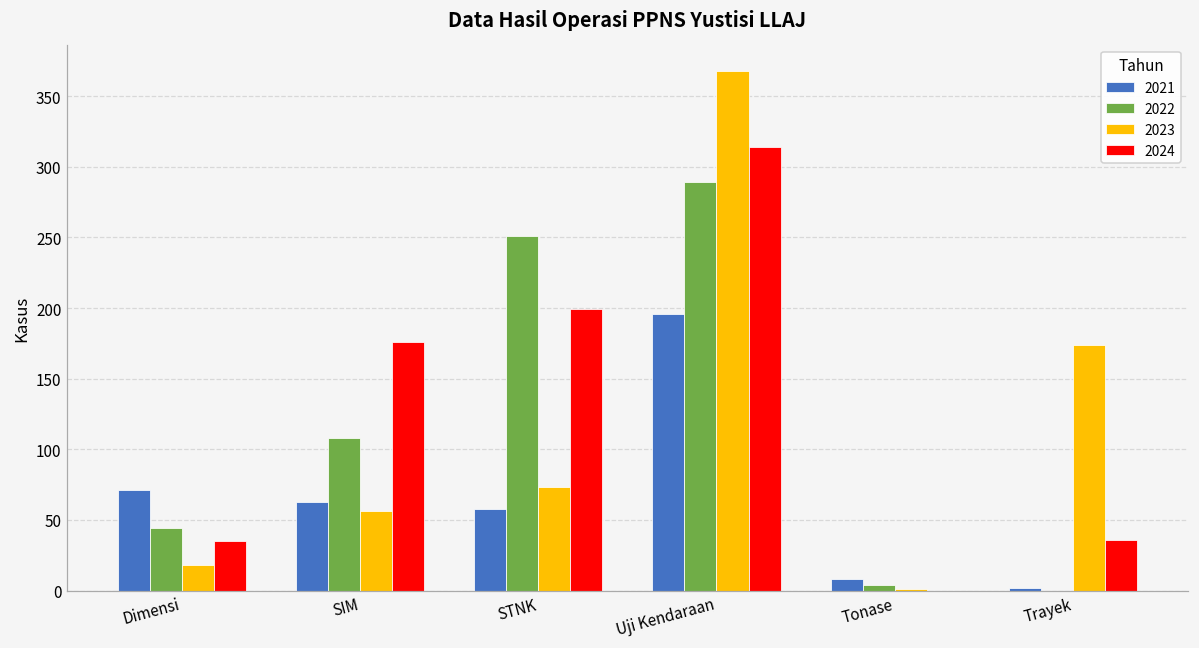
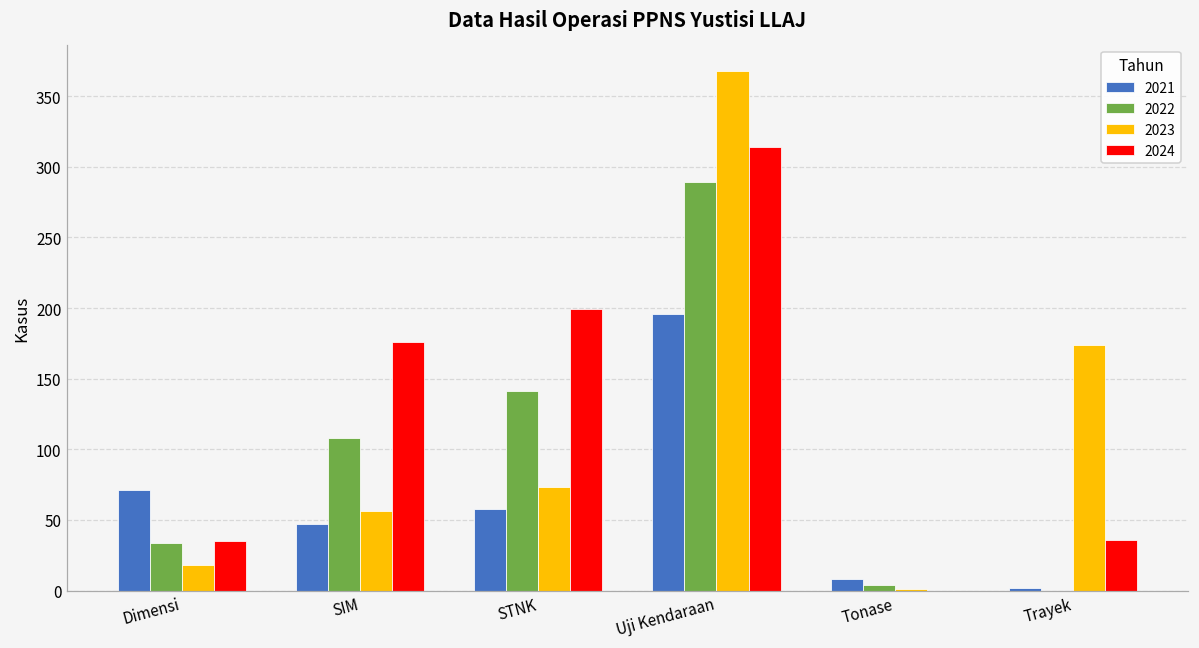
2022, Dimensi: 44 -> 34
2021, SIM: 63 -> 47
2022, STNK: 251 -> 141
